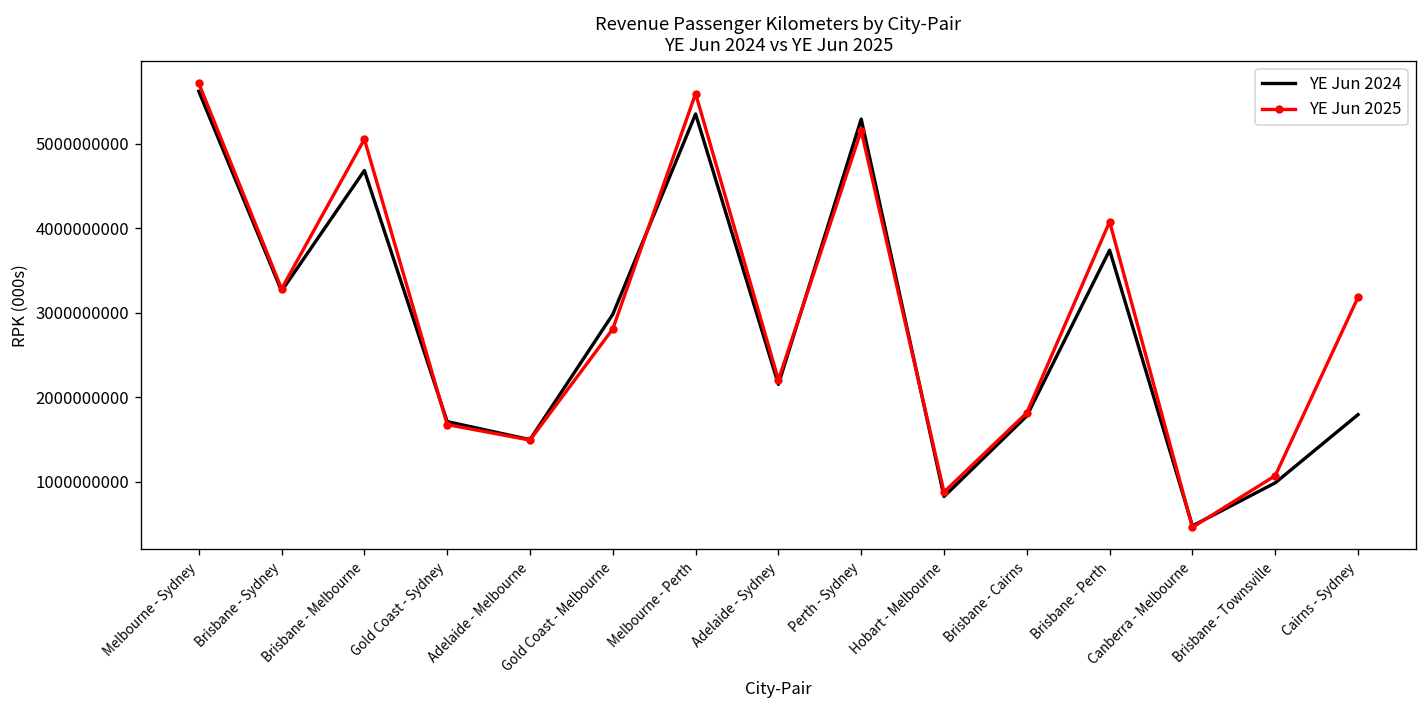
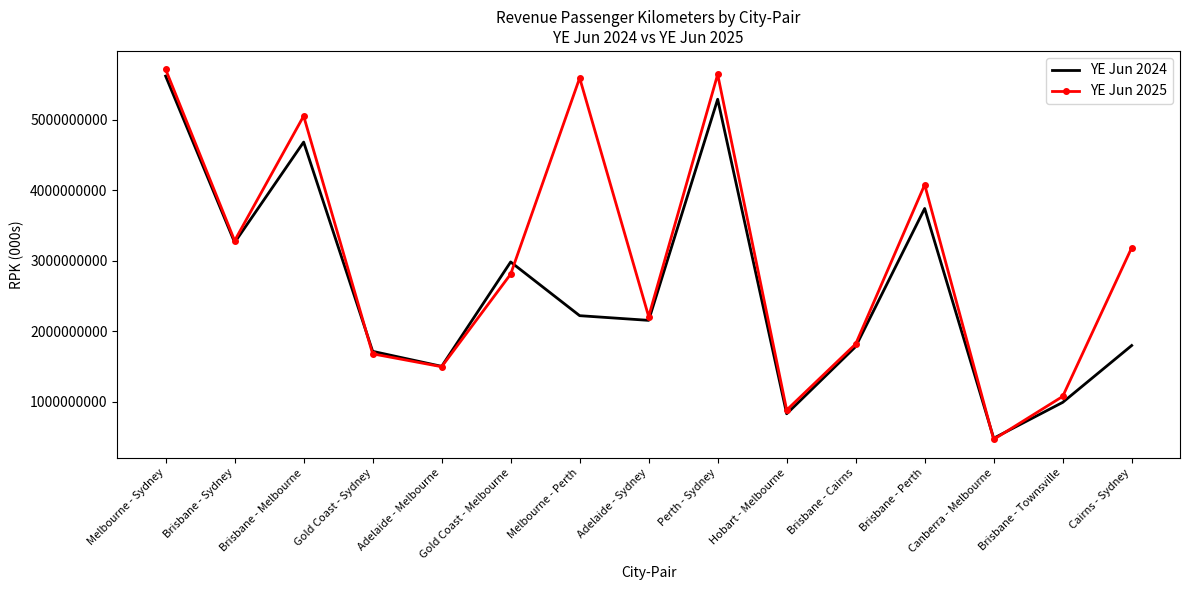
YE Jun 2024, Melbourne - Perth: 5300000000 -> 2200000000
YE Jun 2025, Perth - Sydney: 5200000000 -> 5600000000
